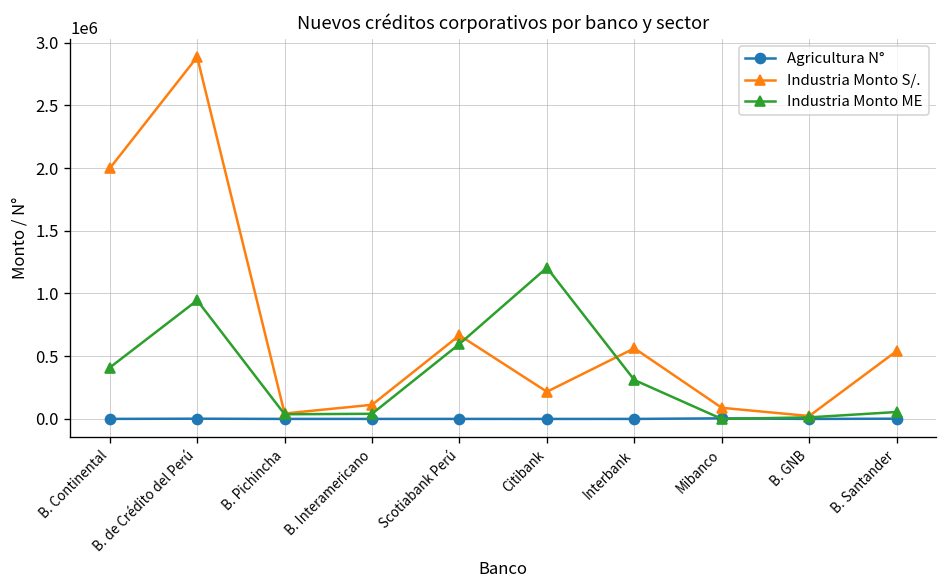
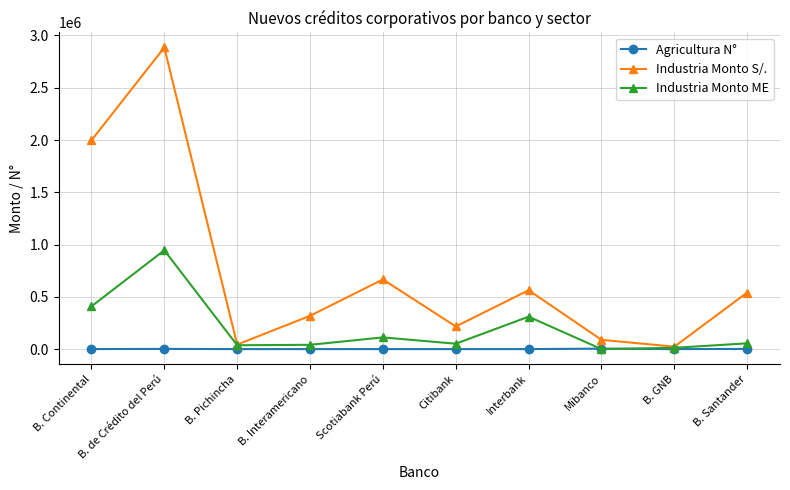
Industria Monto S/., B. Interamericano: 110000 -> 320000
Industria Monto ME, Scotiabank Perú: 600000 -> 110000
Industria Monto ME, Citibank: 1210000 -> 50000
